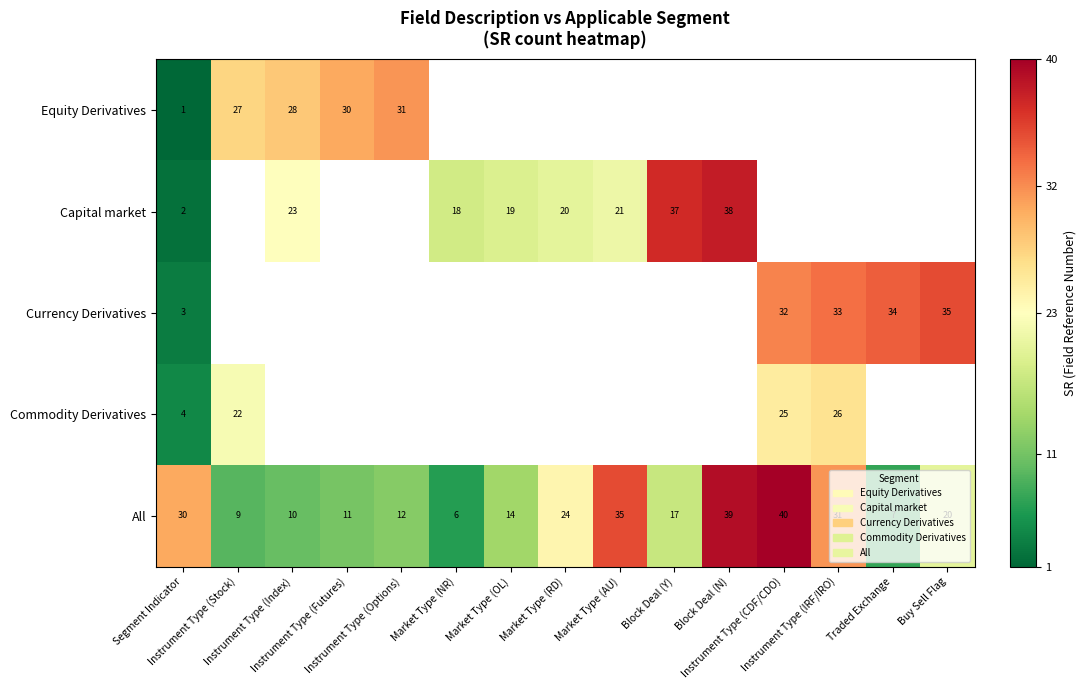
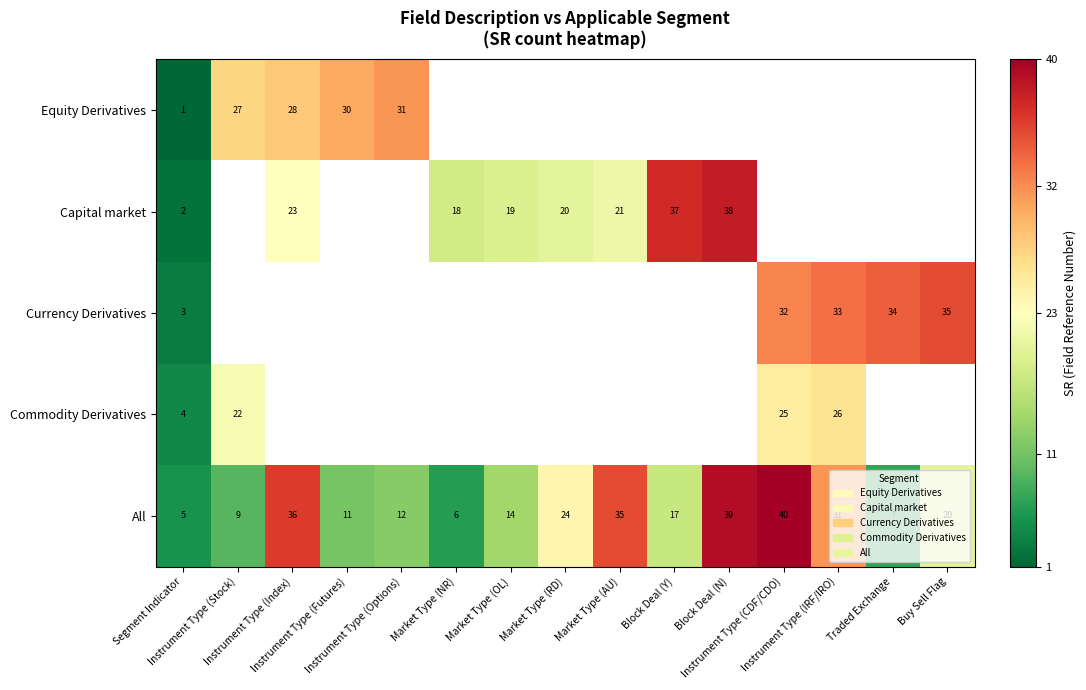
All, Segment Indicator: 30 -> 5
All, Instrument Type (Index): 10 -> 36
